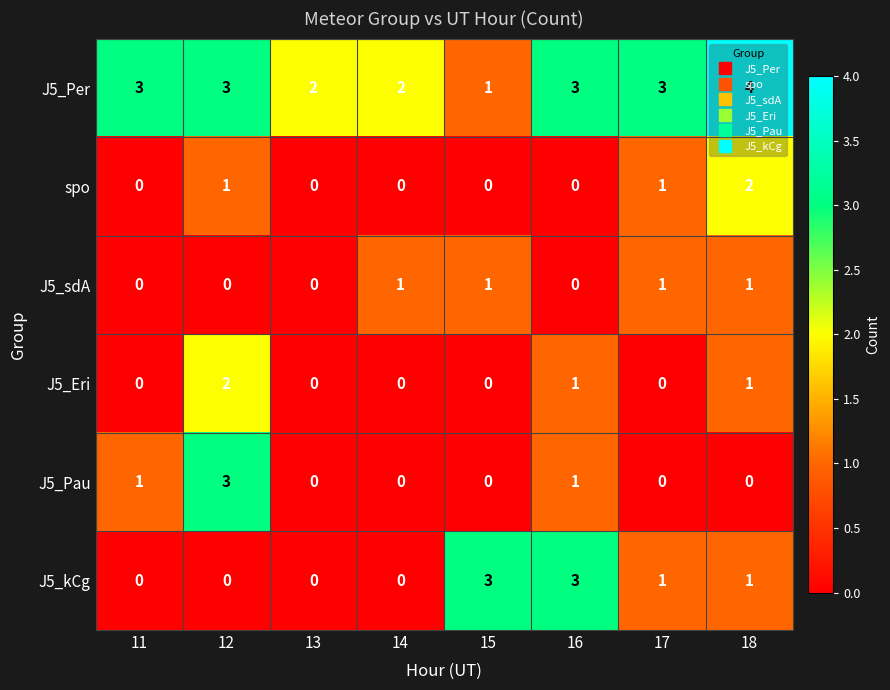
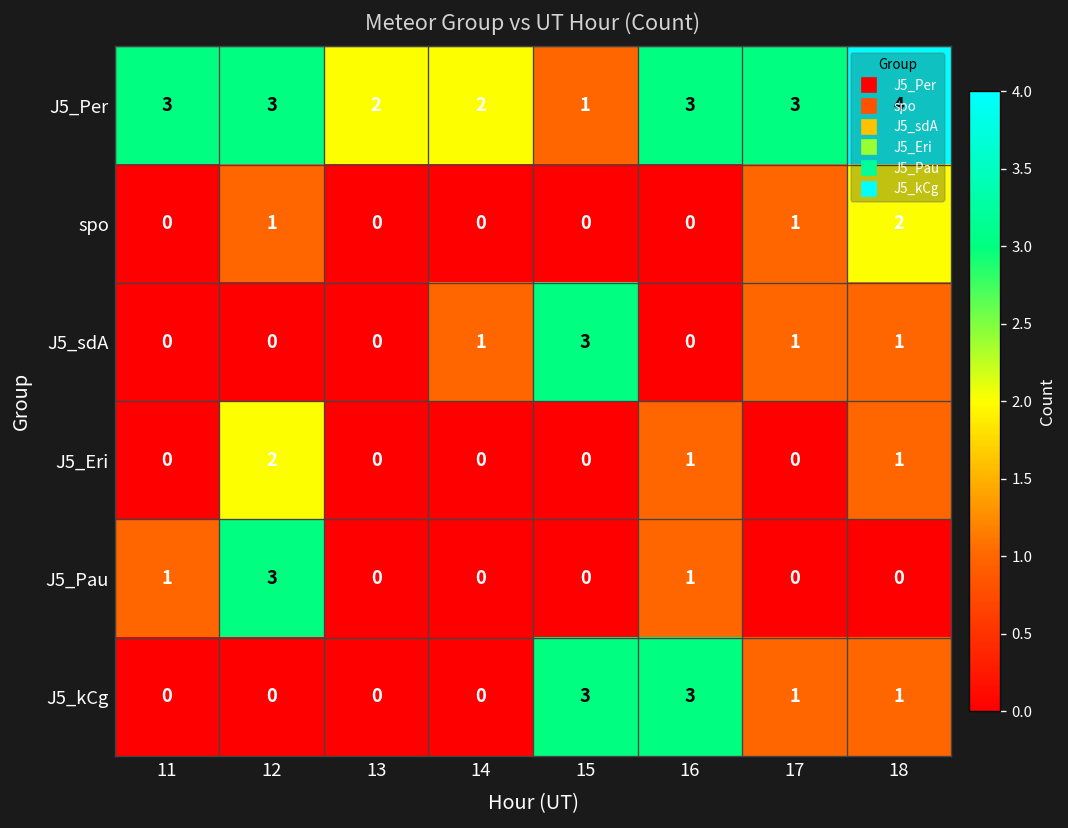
J5_sdA, 15: 1 -> 3
